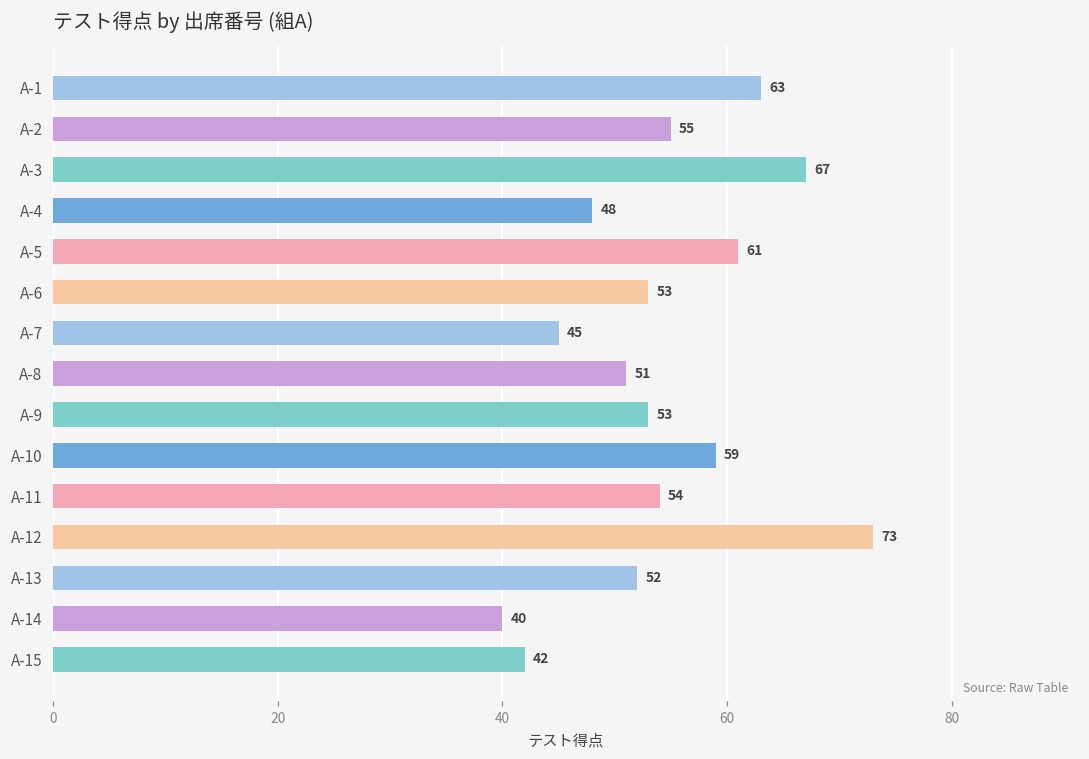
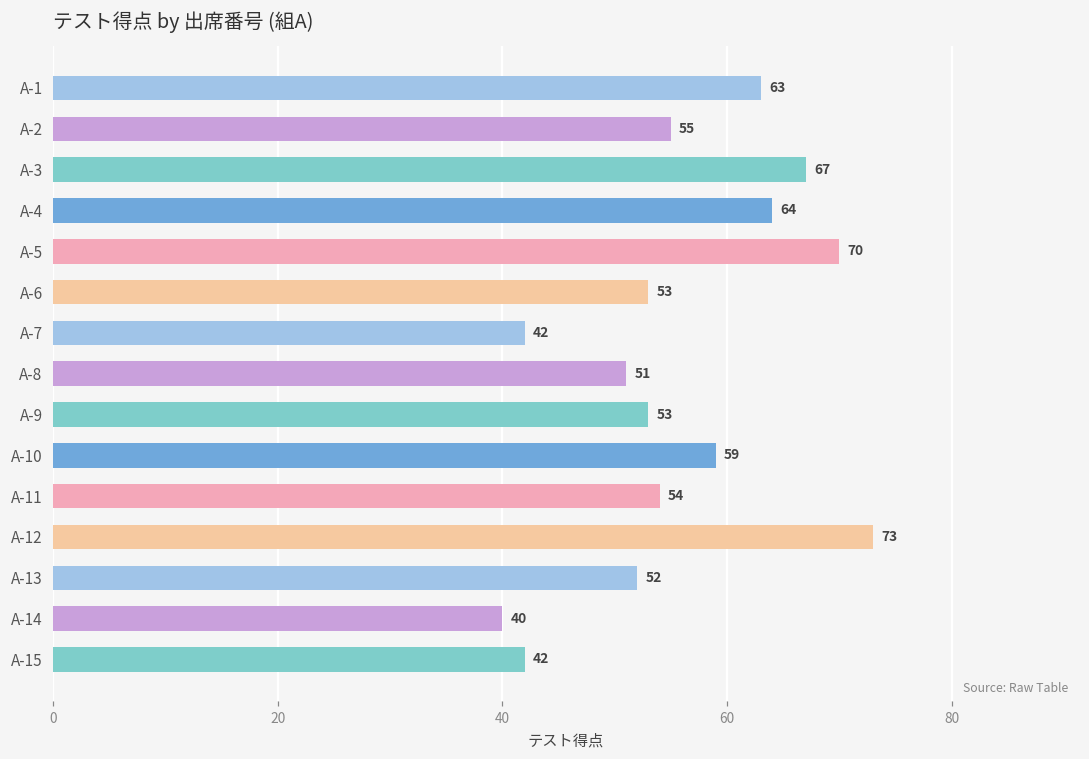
A-4: 48 -> 64
A-5: 61 -> 70
A-7: 45 -> 42
